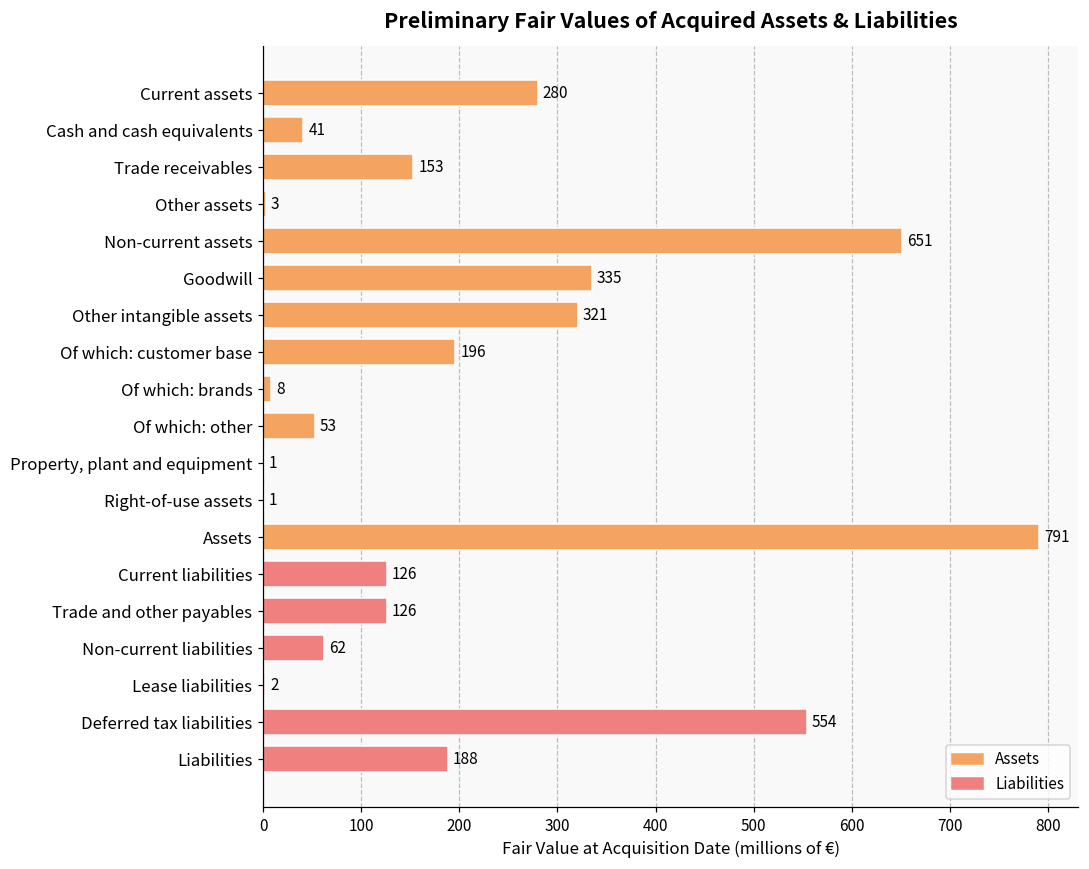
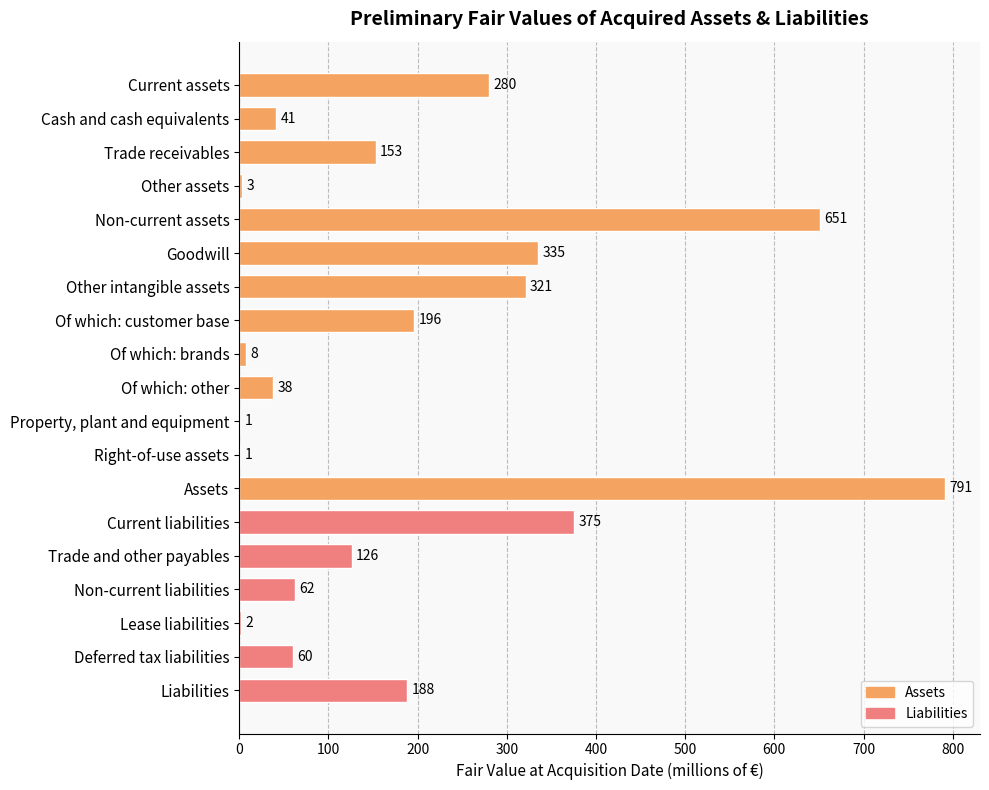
Of which: other: 53 -> 38
Current liabilities: 126 -> 375
Deferred tax liabilities: 554 -> 60
